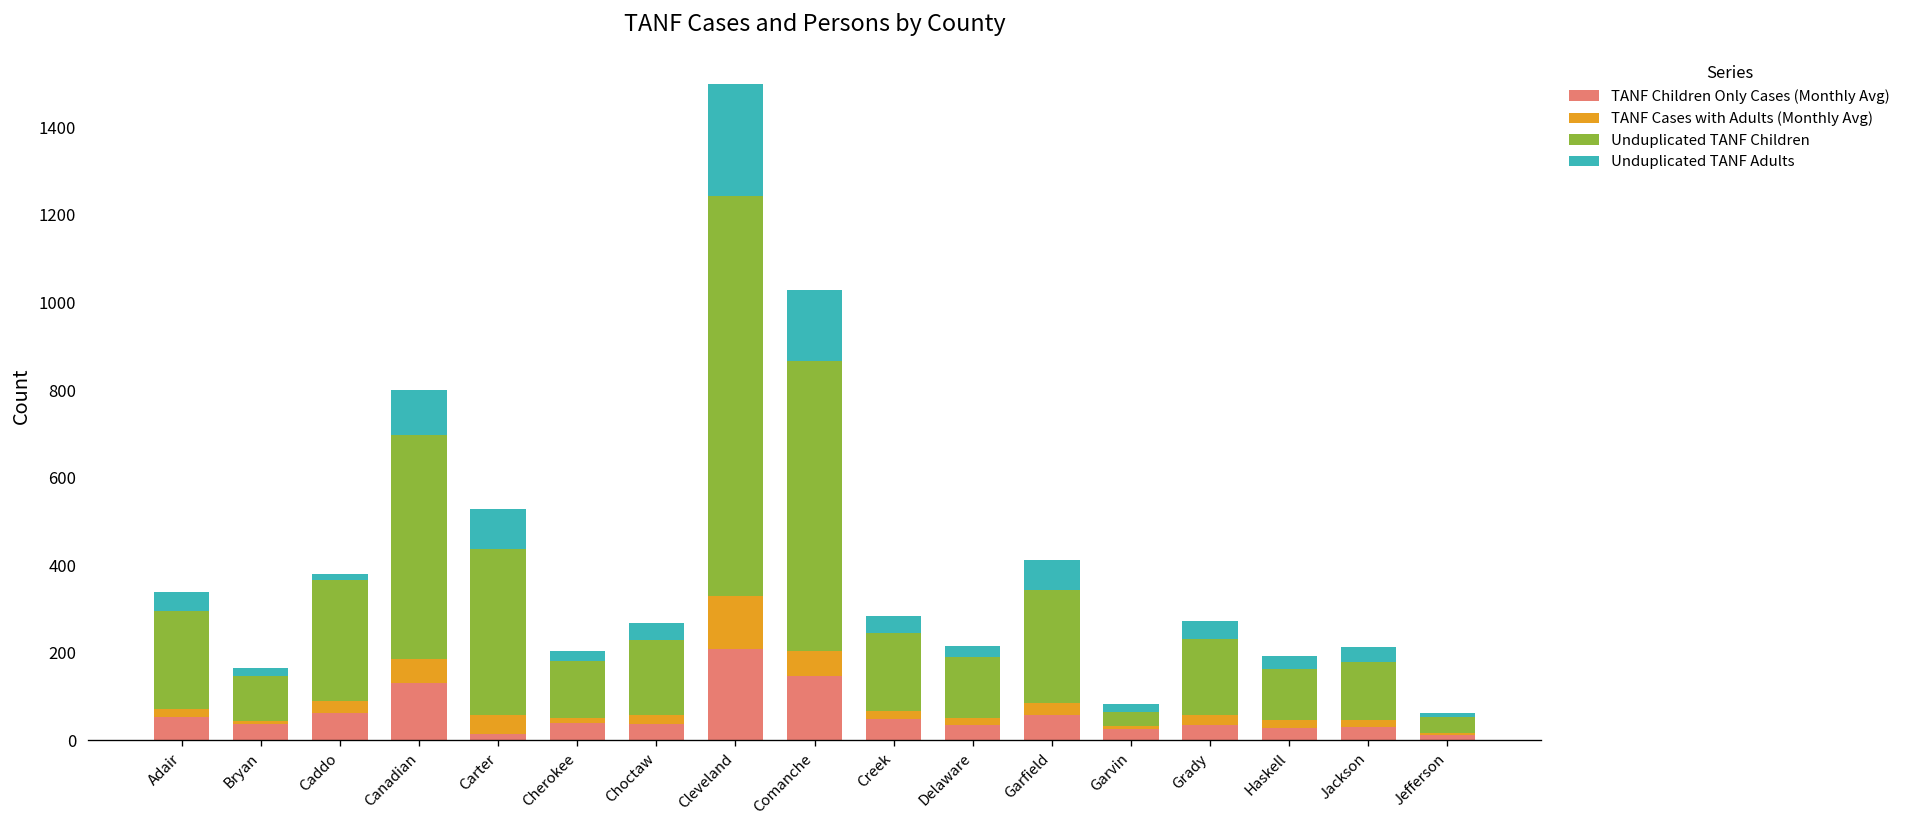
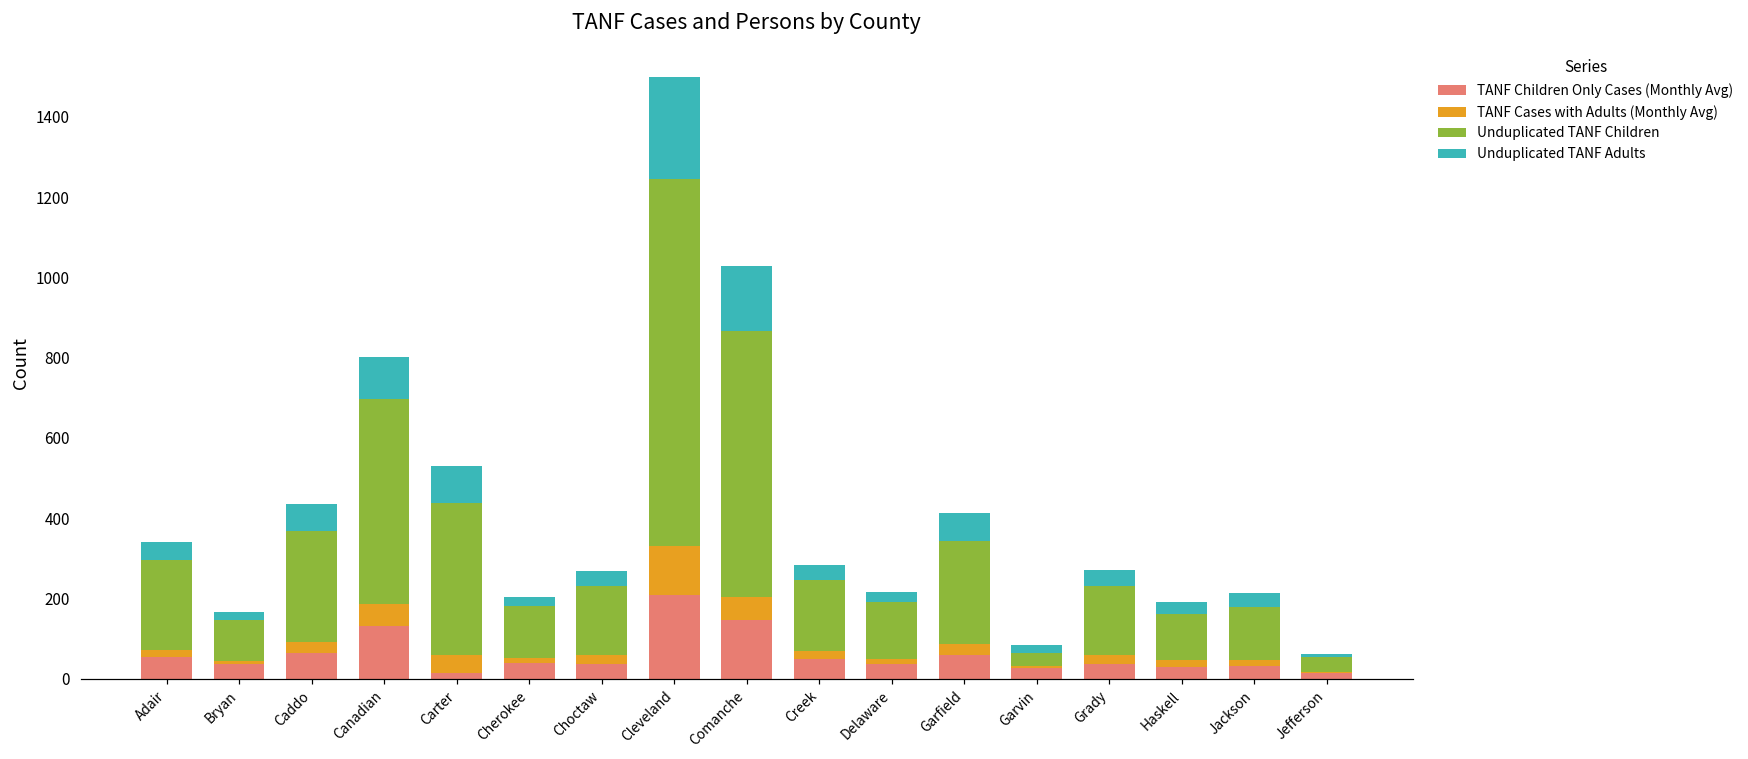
Unduplicated TANF Adults, Caddo: 10 -> 70
